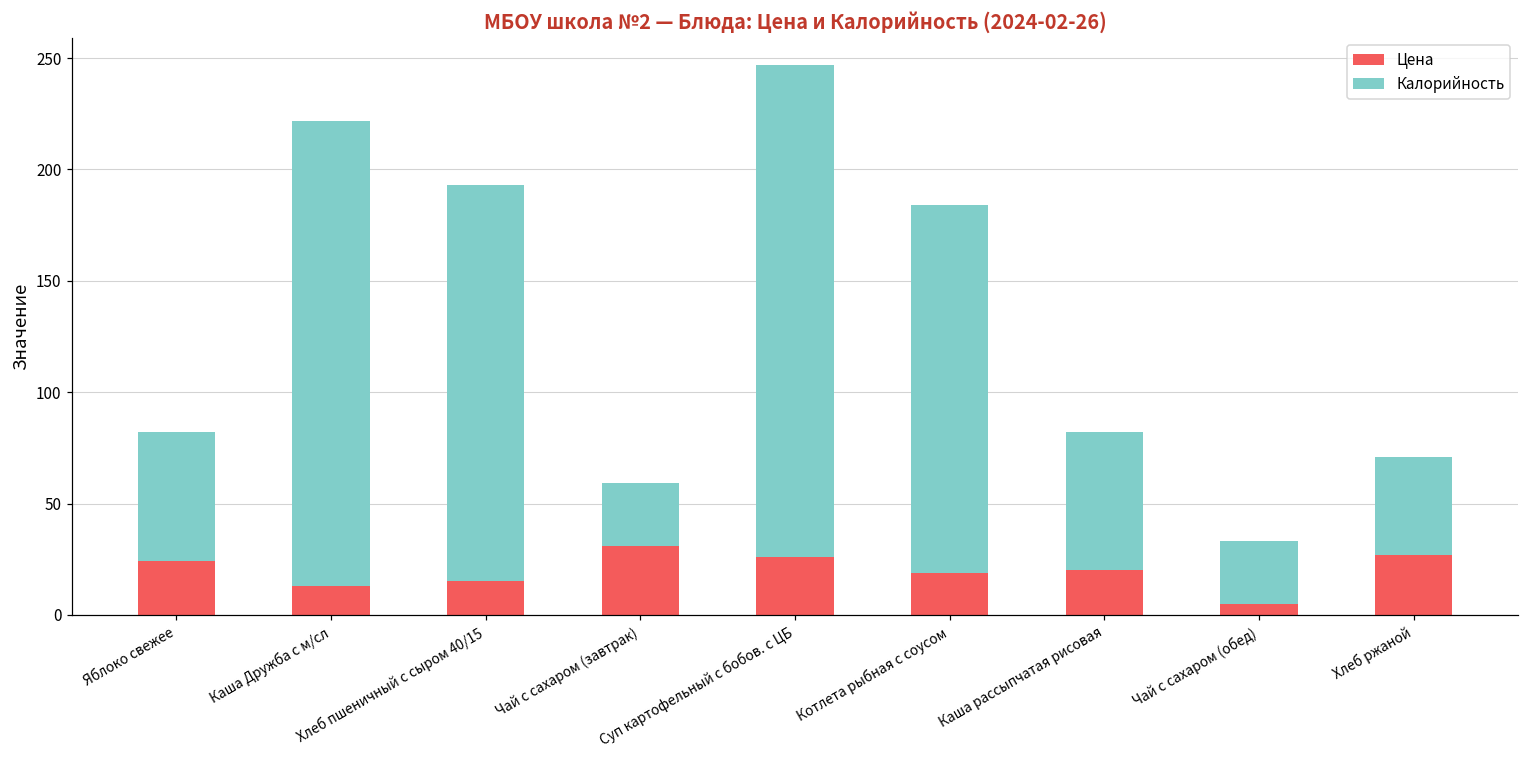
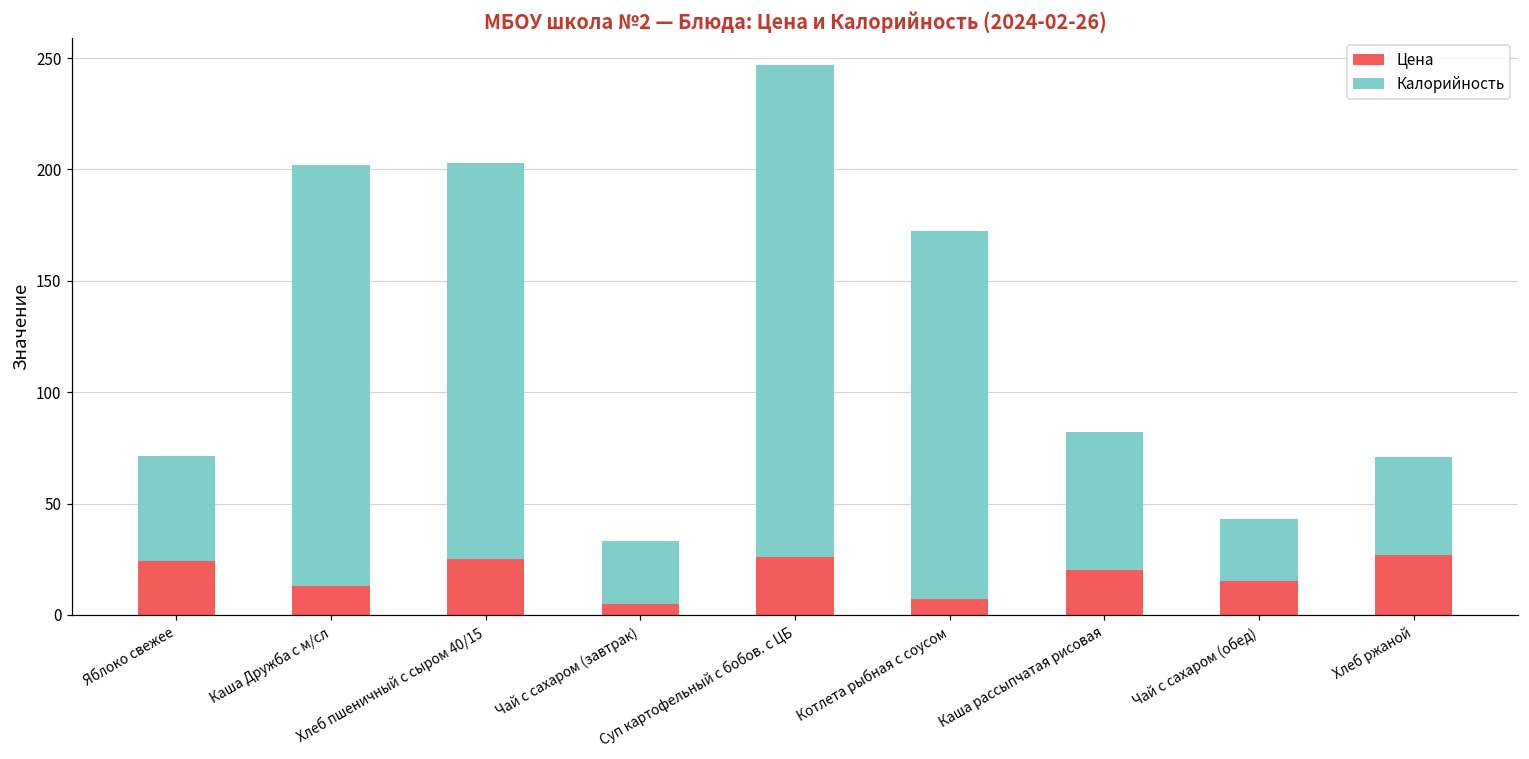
Калорийность, Яблоко свежее: 58 -> 47
Калорийность, Каша Дружба с м/сл: 209 -> 189
Цена, Хлеб пшеничный с сыром 40/15: 15 -> 25
Цена, Чай с сахаром (завтрак): 31 -> 5
Цена, Котлета рыбная с соусом: 19 -> 7
Цена, Чай с сахаром (обед): 5 -> 15
